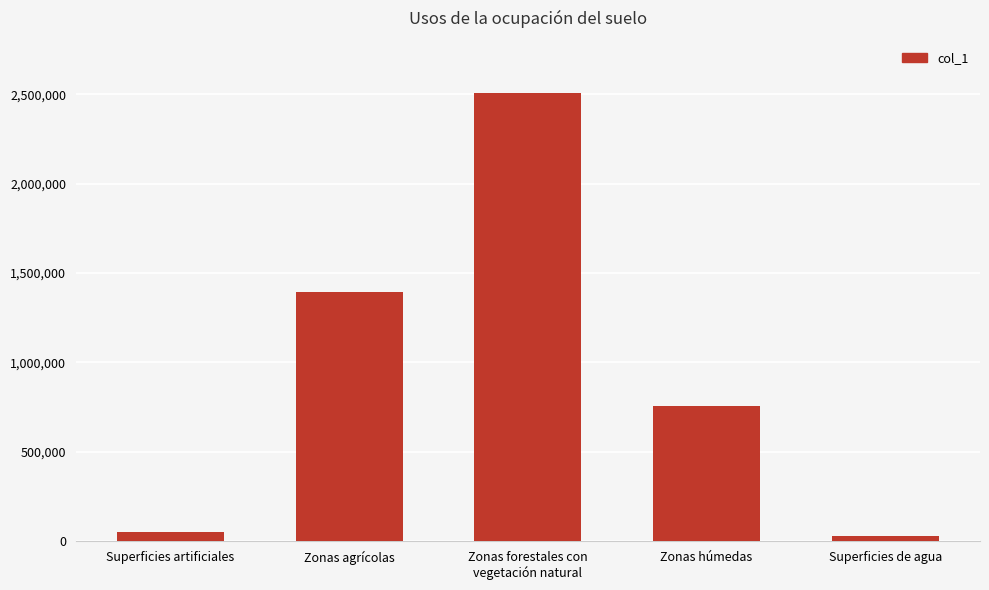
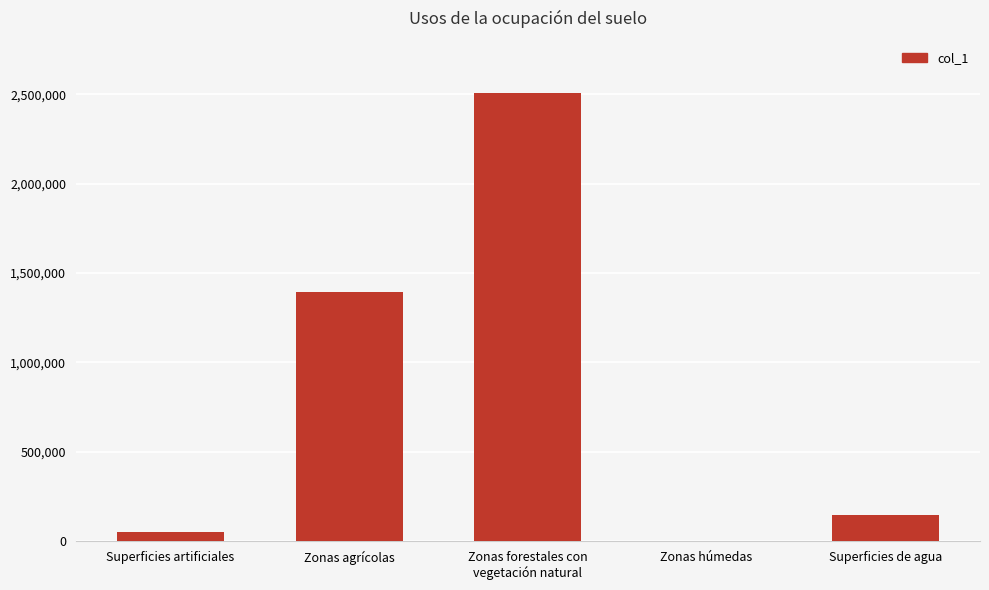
Zonas húmedas: 760,000 -> 0
Superficies de agua: 30,000 -> 150,000
